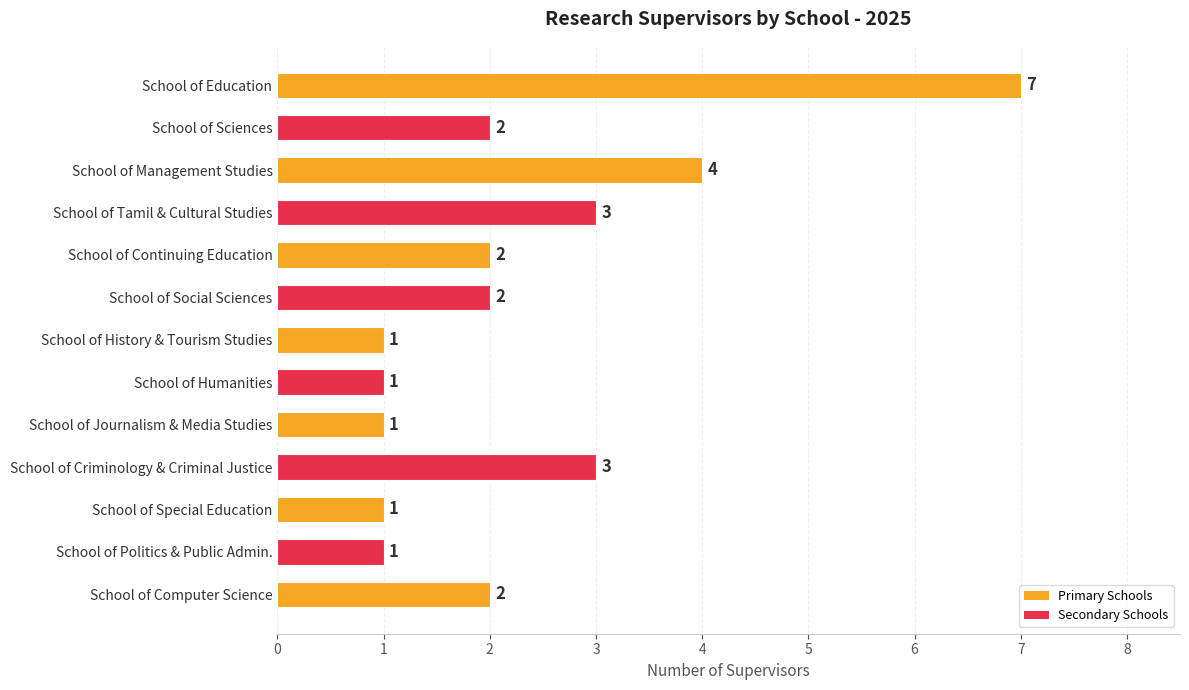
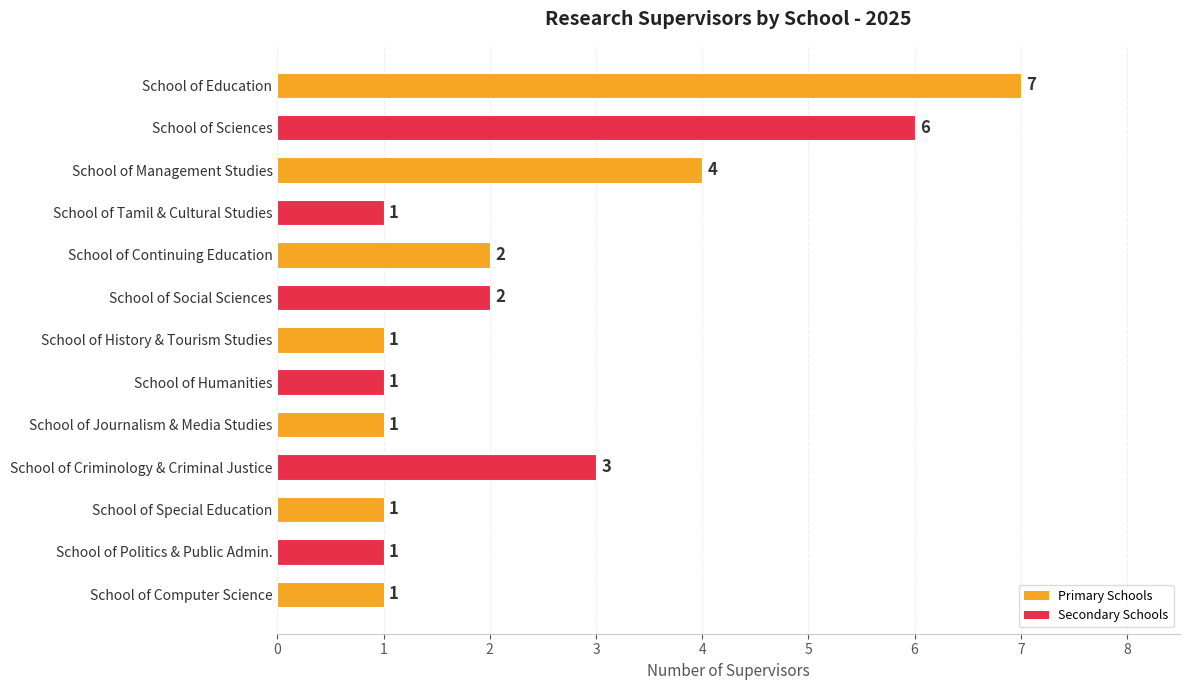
School of Sciences: 2 -> 6
School of Tamil & Cultural Studies: 3 -> 1
School of Computer Science: 2 -> 1
